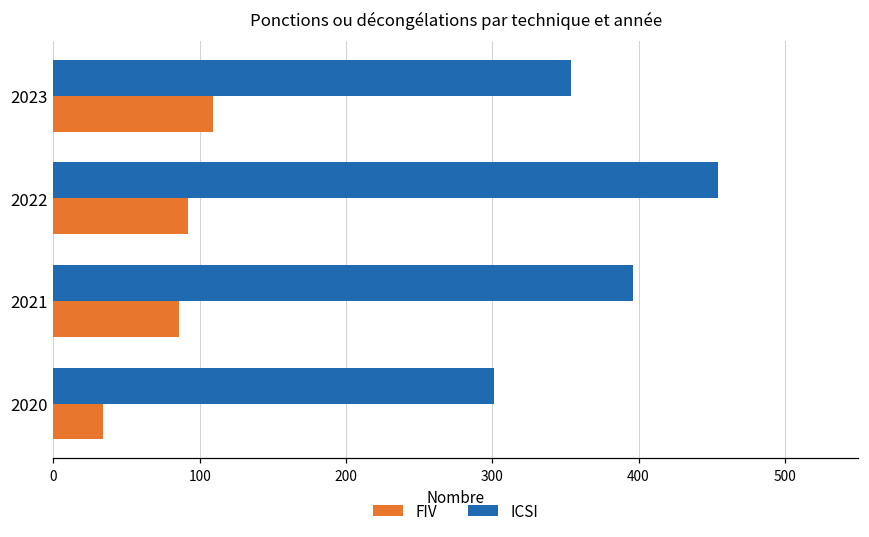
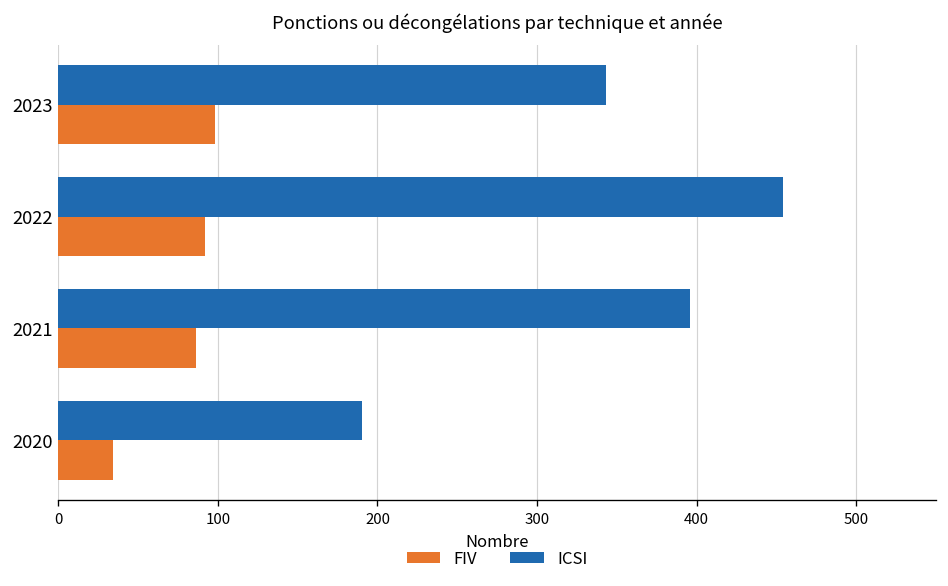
ICSI, 2023: 354 -> 343
FIV, 2023: 109 -> 98
ICSI, 2020: 301 -> 190
